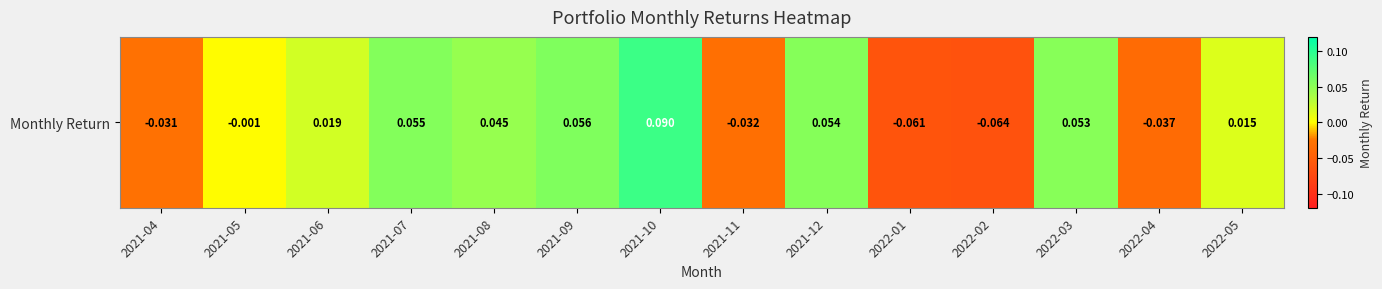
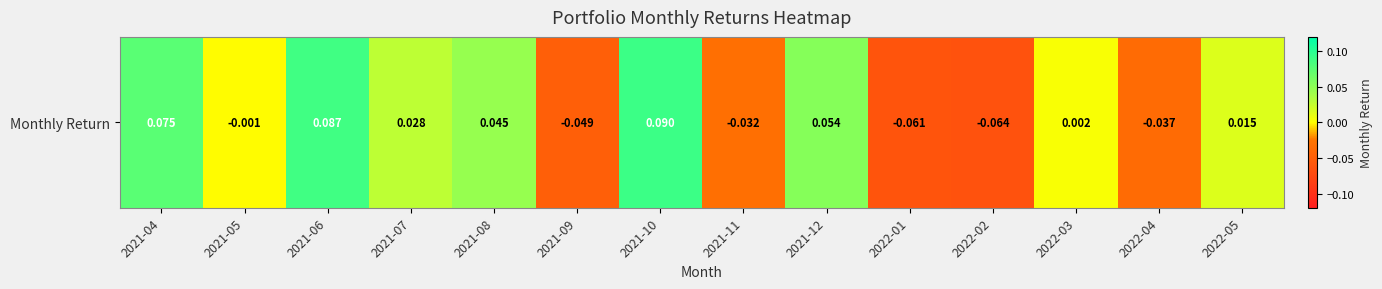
Monthly Return, 2021-04: -0.031 -> 0.075
Monthly Return, 2021-06: 0.019 -> 0.087
Monthly Return, 2021-07: 0.055 -> 0.028
Monthly Return, 2021-09: 0.056 -> -0.049
Monthly Return, 2022-03: 0.053 -> 0.002
